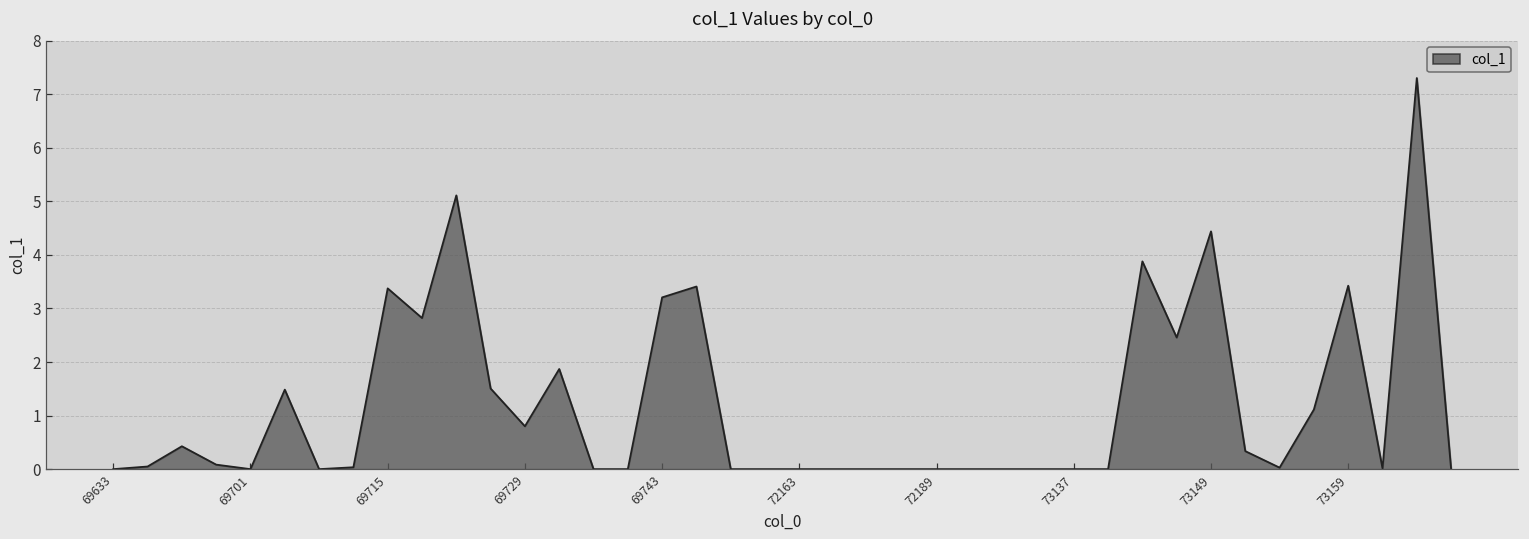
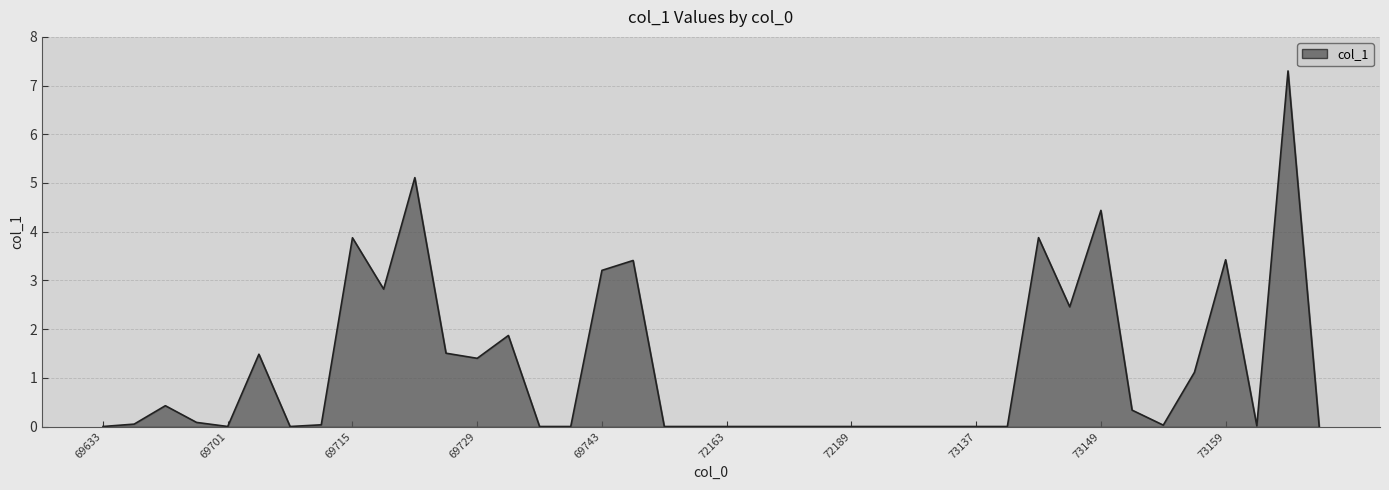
69715: 3.4 -> 3.9
69729: 0.8 -> 1.4
